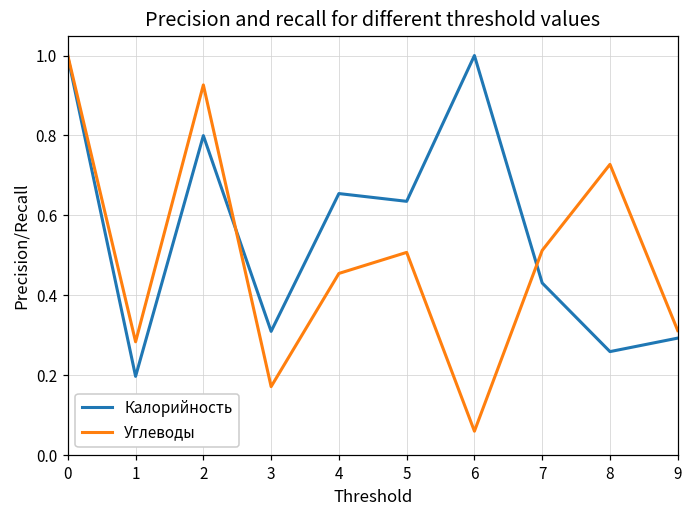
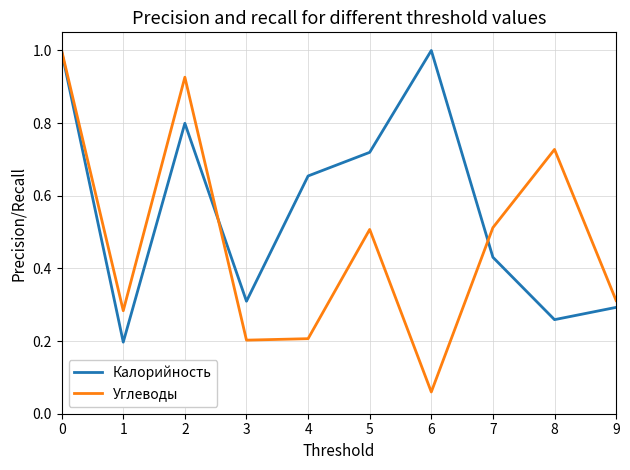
Углеводы, 3: 0.17 -> 0.20
Углеводы, 4: 0.45 -> 0.21
Калорийность, 5: 0.64 -> 0.72
